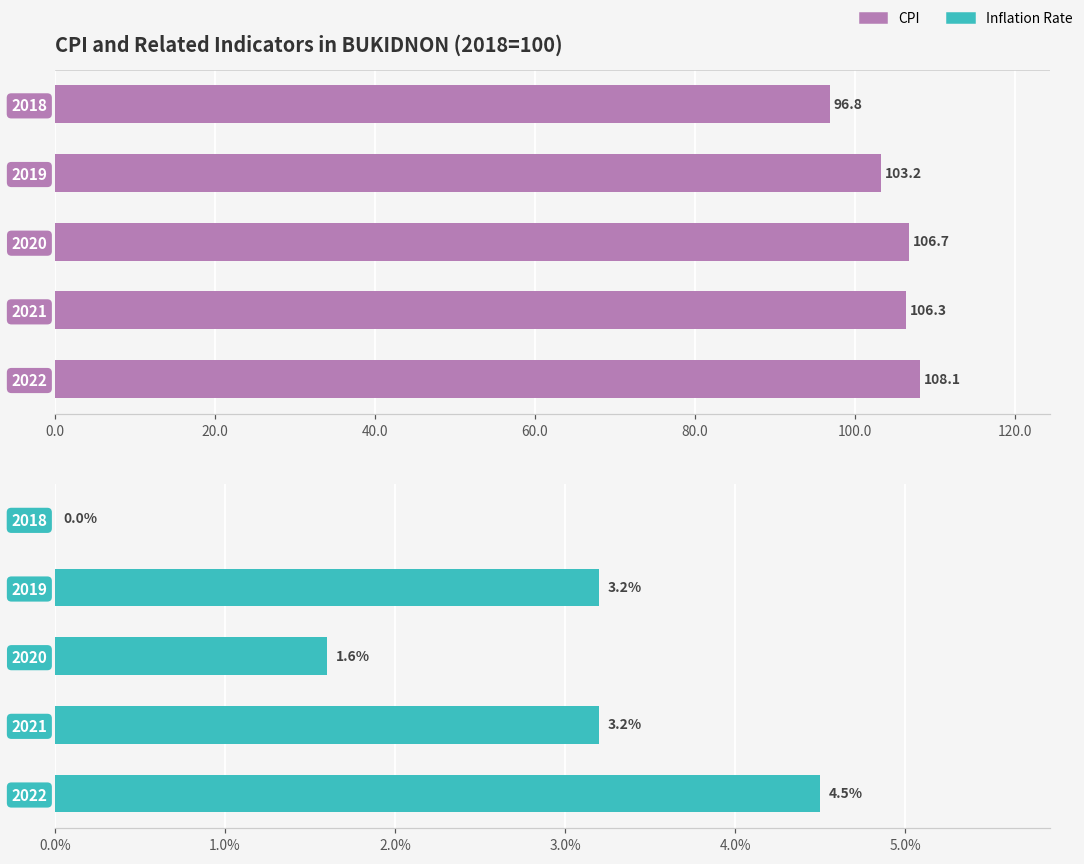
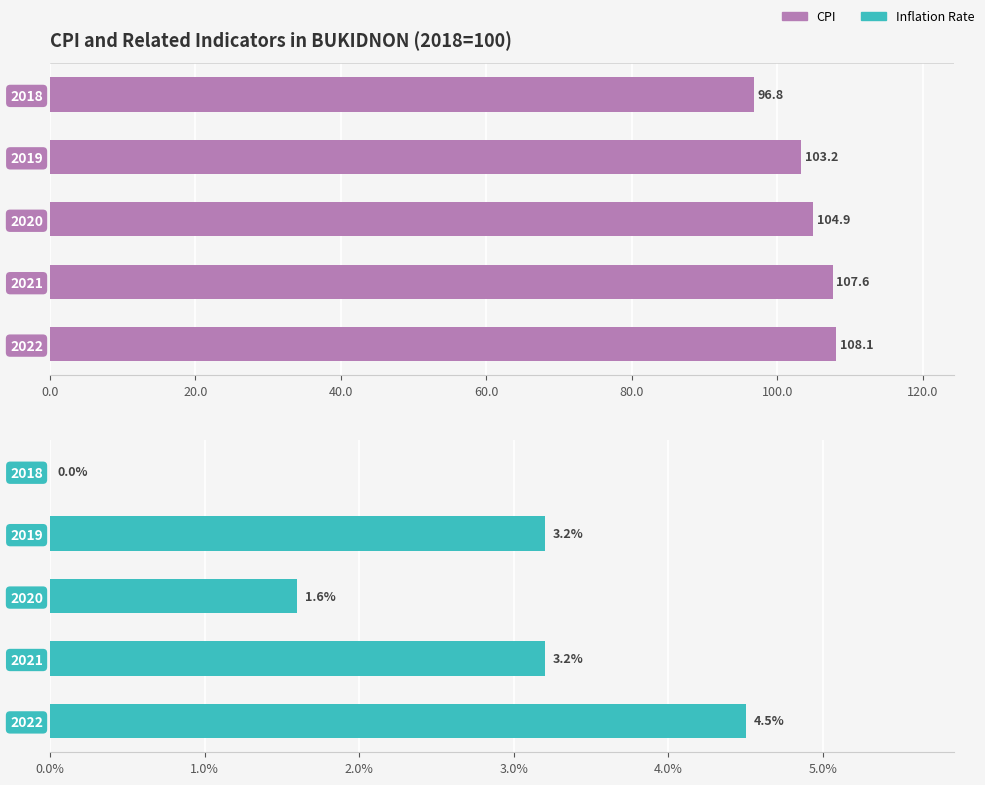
CPI and Related Indicators in BUKIDNON (2018=100), 2020: 106.7 -> 104.9
CPI and Related Indicators in BUKIDNON (2018=100), 2021: 106.3 -> 107.6
